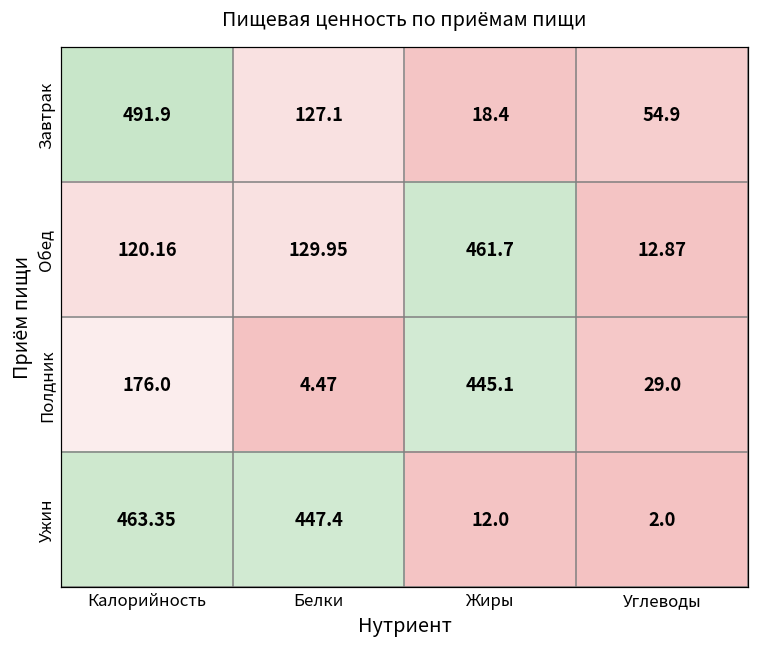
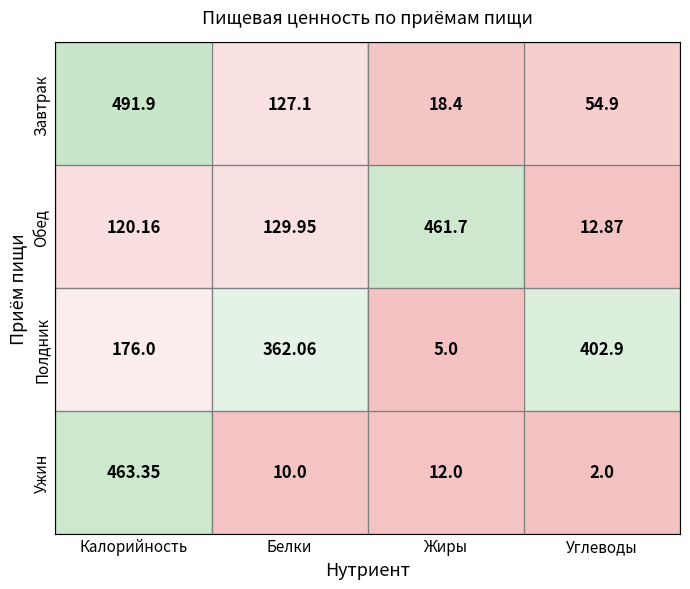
Полдник, Белки: 4.47 -> 362.06
Полдник, Жиры: 445.1 -> 5.0
Полдник, Углеводы: 29.0 -> 402.9
Ужин, Белки: 447.4 -> 10.0
